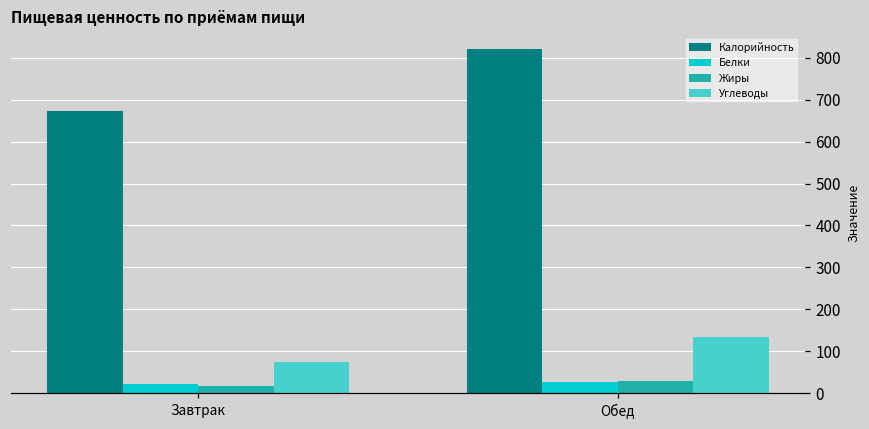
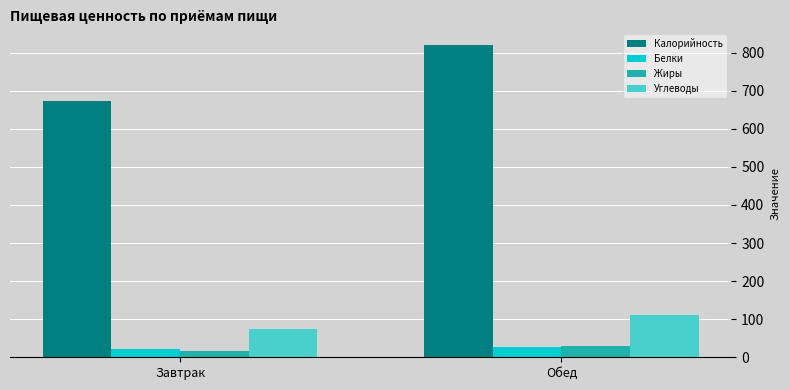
Углеводы, Обед: 130 -> 110
